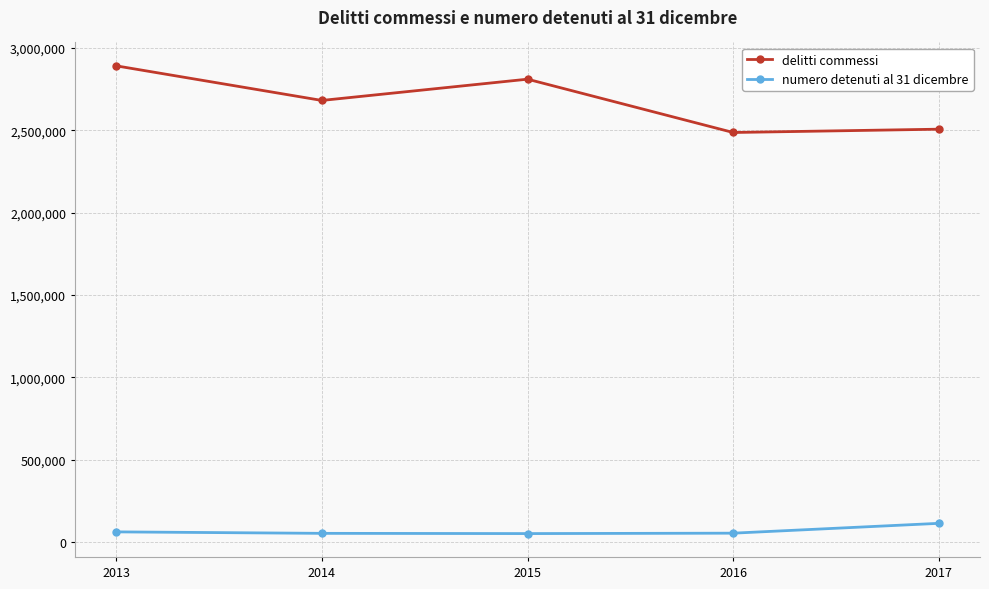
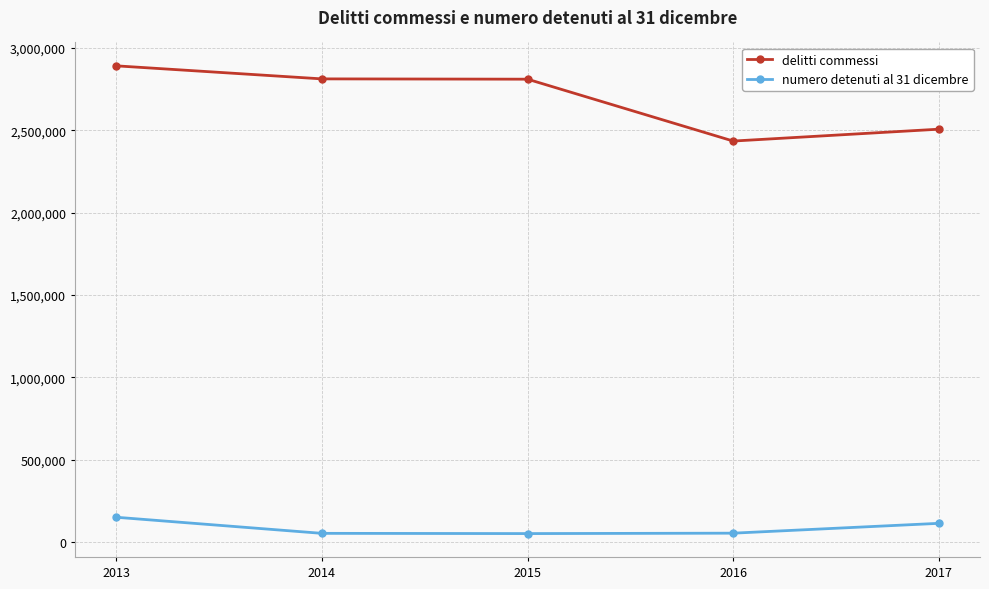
numero detenuti al 31 dicembre, 2013: 60,000 -> 150,000
delitti commessi, 2014: 2,680,000 -> 2,810,000
delitti commessi, 2016: 2,490,000 -> 2,440,000
